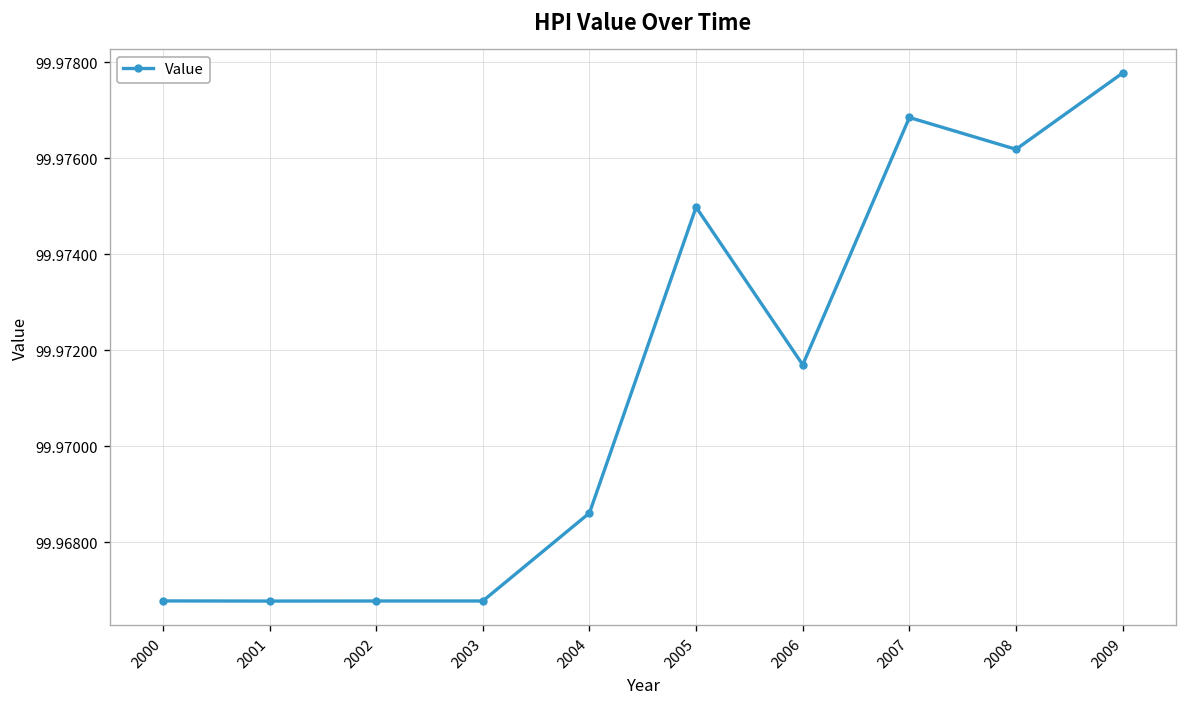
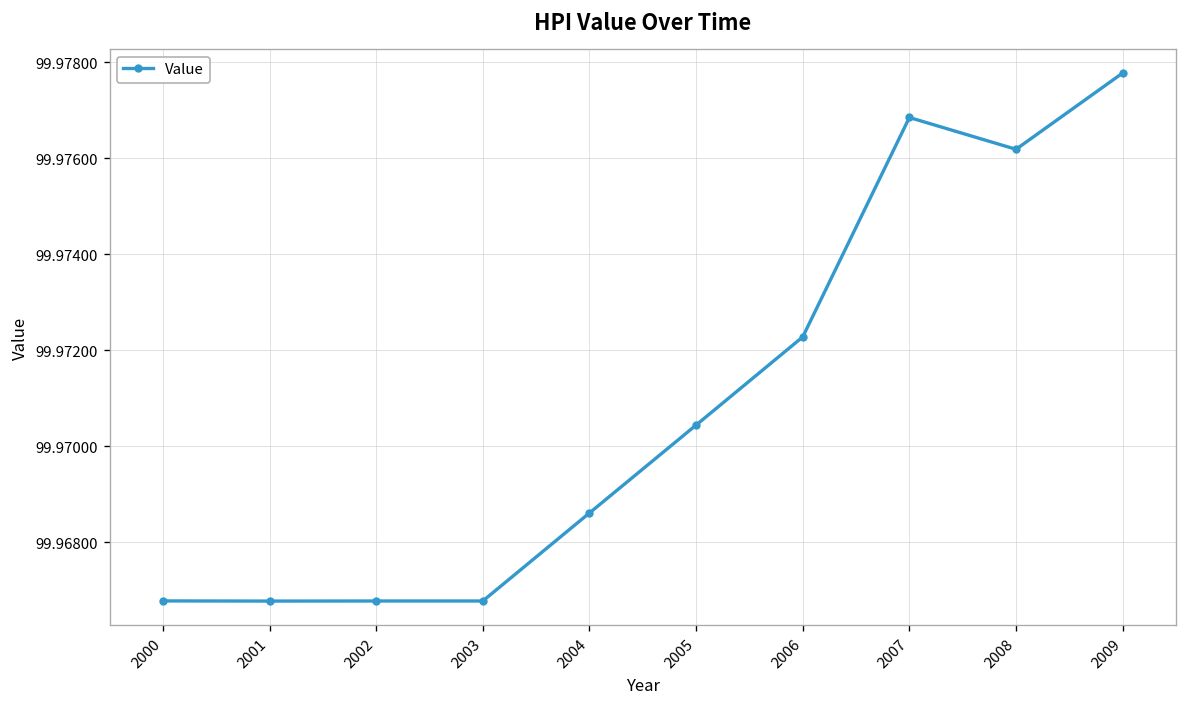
2005: 99.9750 -> 99.9704
2006: 99.9717 -> 99.9723
